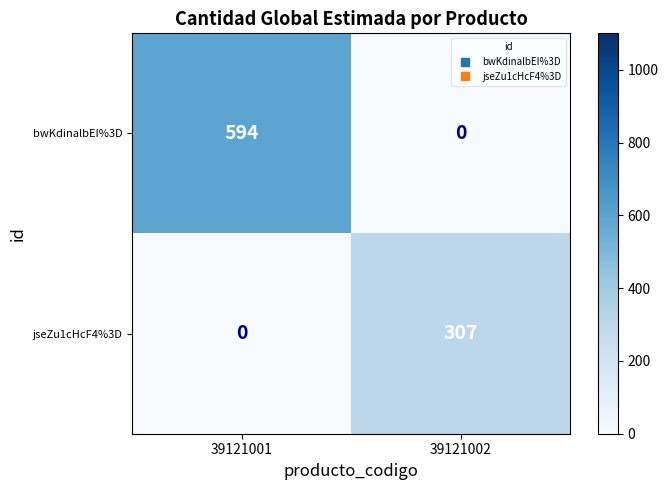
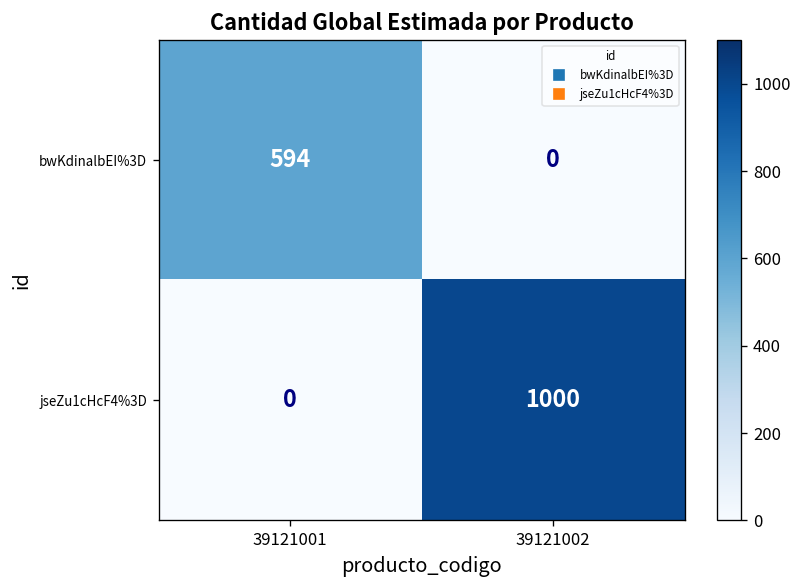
jseZu1cHcF4%3D, 39121002: 307 -> 1000
